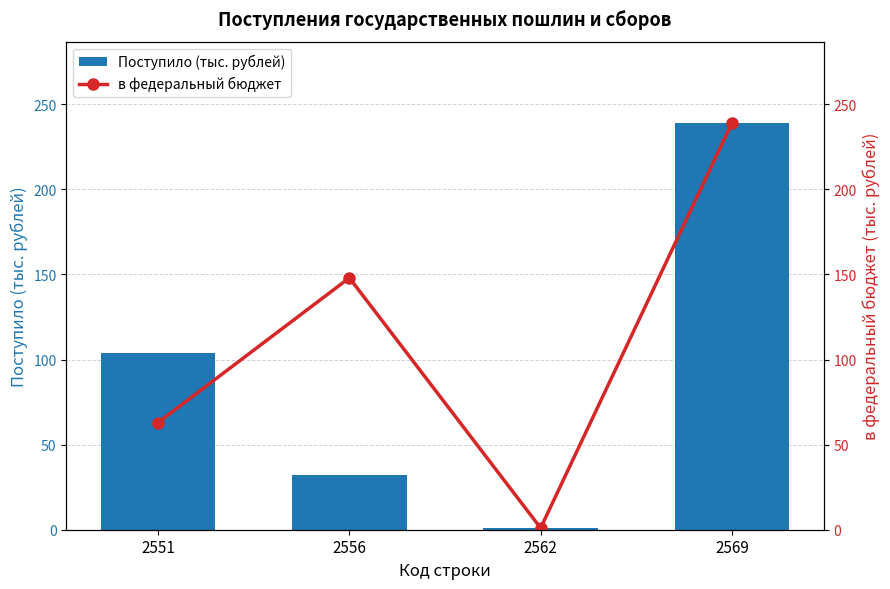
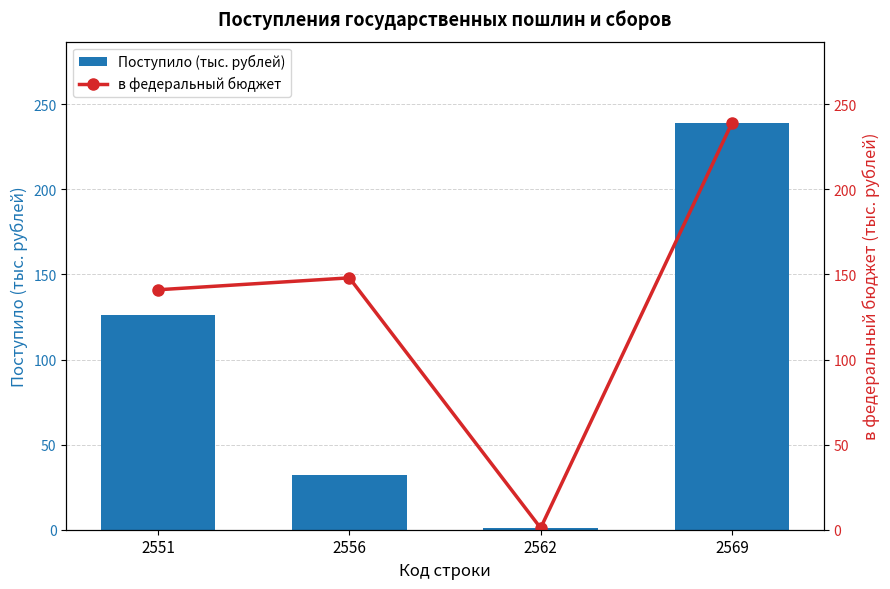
Поступило (тыс. рублей), 2551: 104 -> 126
в федеральный бюджет, 2551: 63 -> 141
